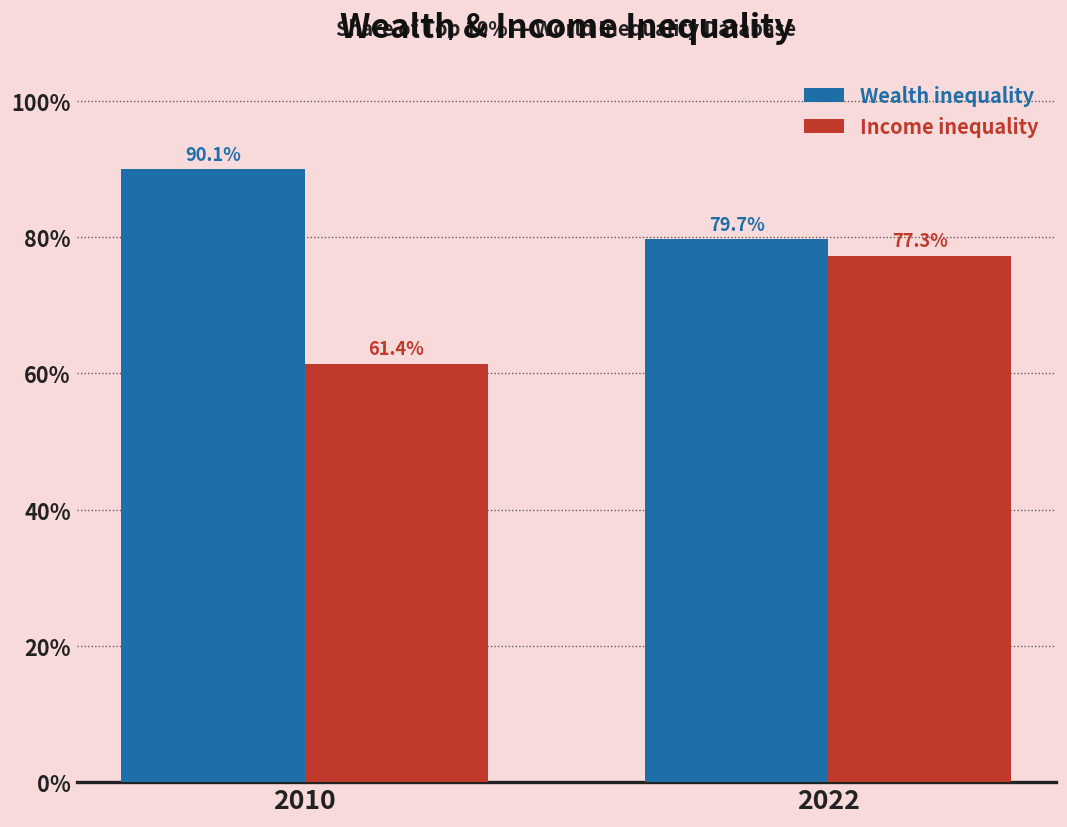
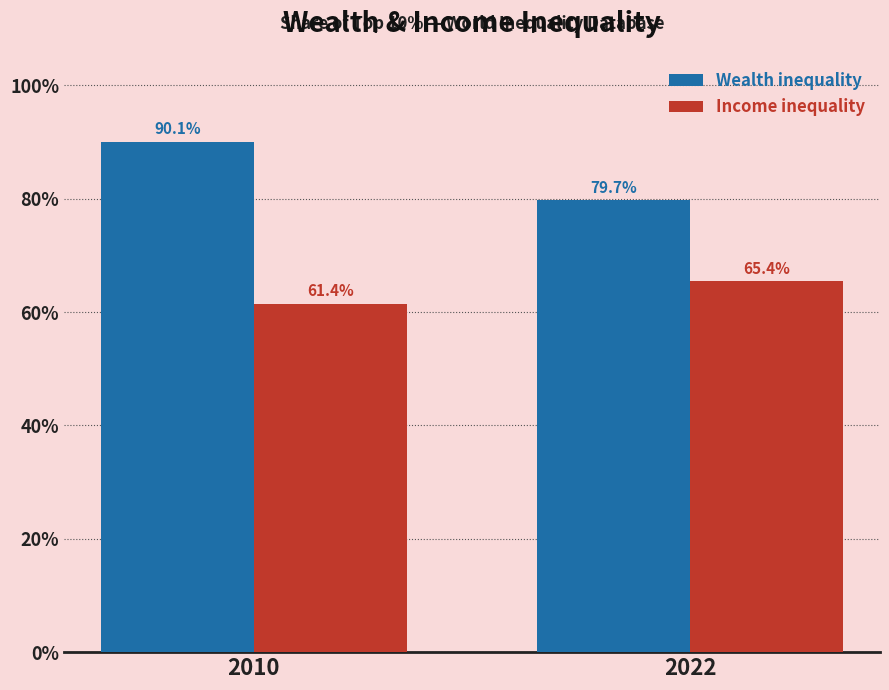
Income inequality, 2022: 77.3% -> 65.4%
